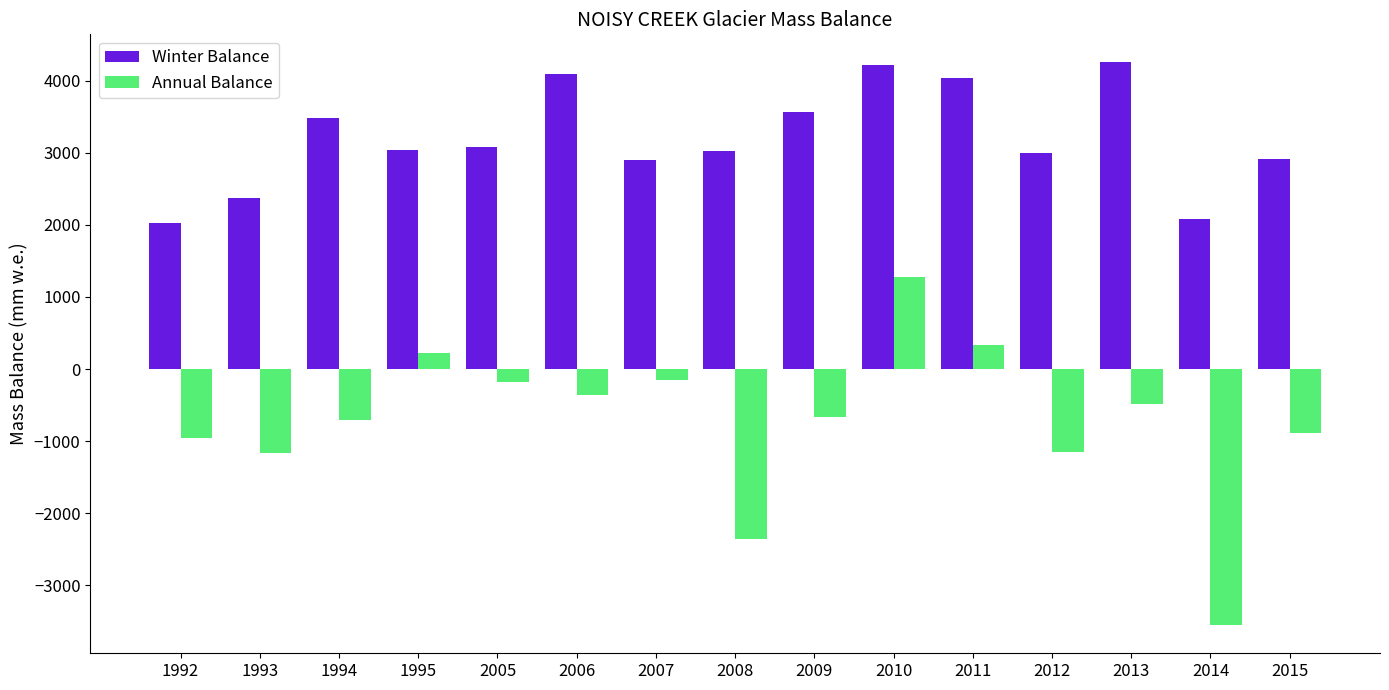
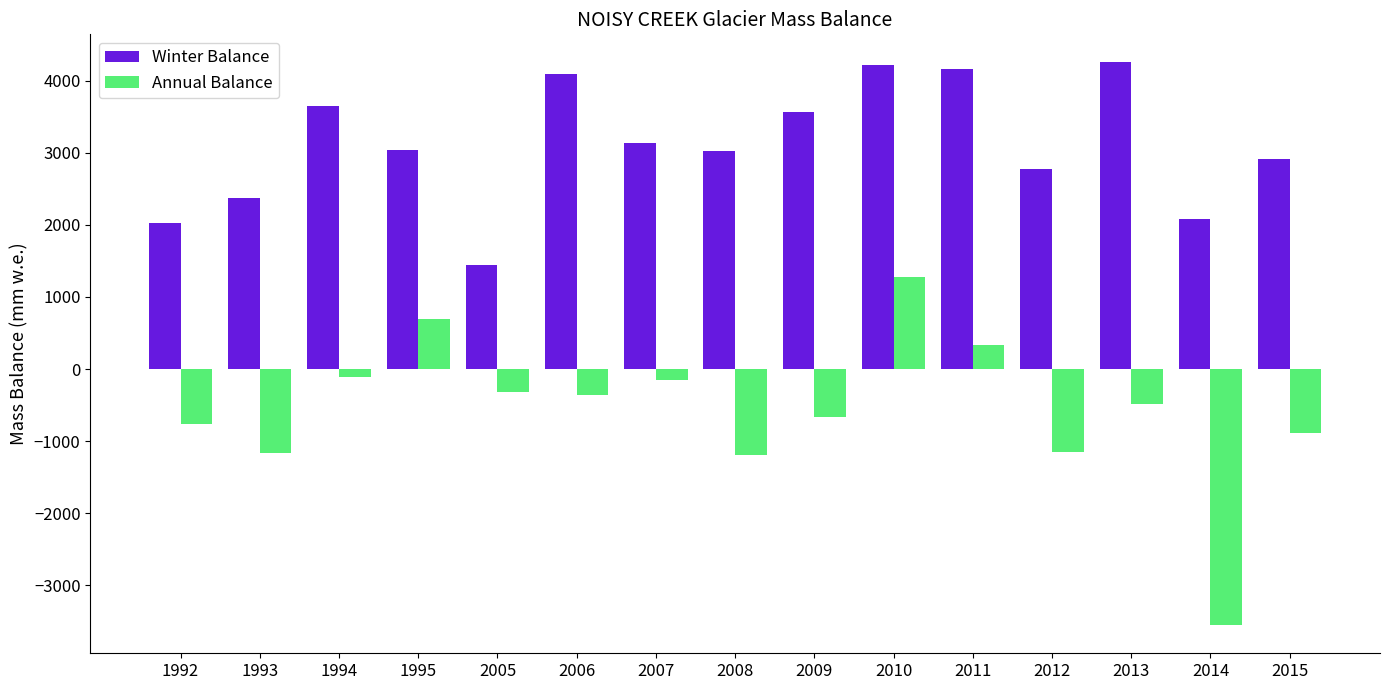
Annual Balance, 1992: -1000 -> -800
Winter Balance, 1994: 3500 -> 3600
Annual Balance, 1994: -700 -> -100
Annual Balance, 1995: 200 -> 700
Winter Balance, 2005: 3100 -> 1400
Annual Balance, 2005: -200 -> -300
Winter Balance, 2007: 2900 -> 3100
Annual Balance, 2008: -2400 -> -1200
Winter Balance, 2011: 4000 -> 4200
Winter Balance, 2012: 3000 -> 2800
